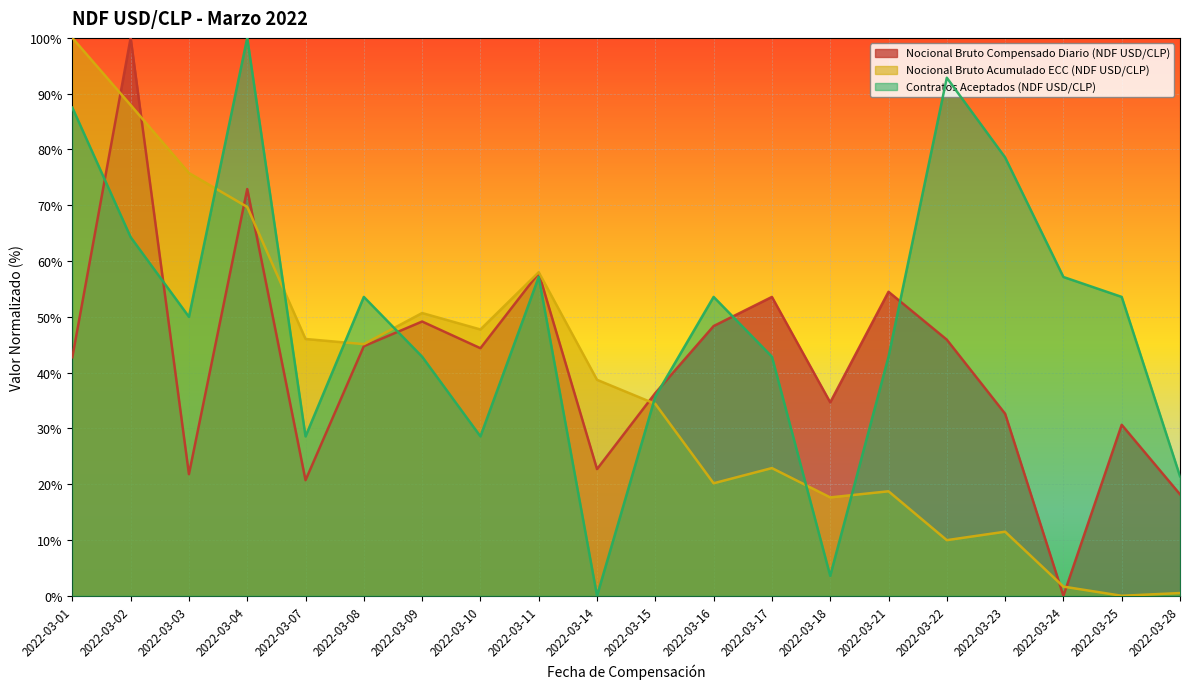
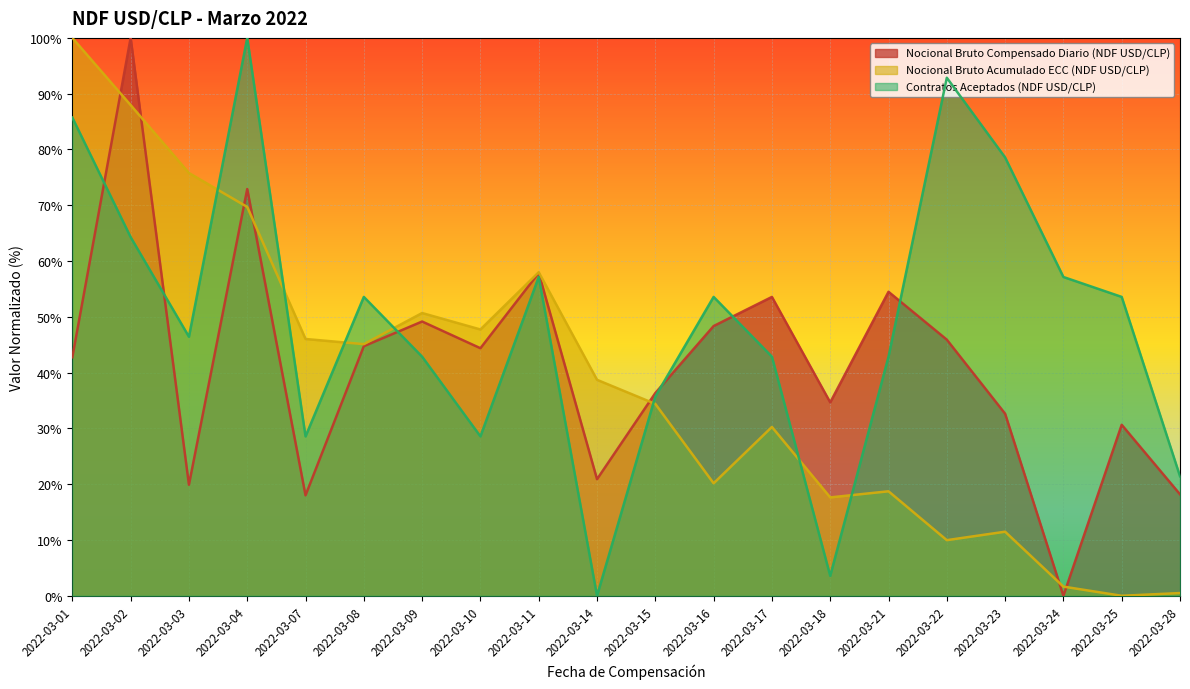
Contratos Aceptados (NDF USD/CLP), 2022-03-01: 88% -> 86%
Nocional Bruto Compensado Diario (NDF USD/CLP), 2022-03-03: 22% -> 20%
Contratos Aceptados (NDF USD/CLP), 2022-03-03: 50% -> 46%
Nocional Bruto Compensado Diario (NDF USD/CLP), 2022-03-07: 21% -> 18%
Nocional Bruto Compensado Diario (NDF USD/CLP), 2022-03-14: 23% -> 21%
Nocional Bruto Acumulado ECC (NDF USD/CLP), 2022-03-17: 23% -> 30%
